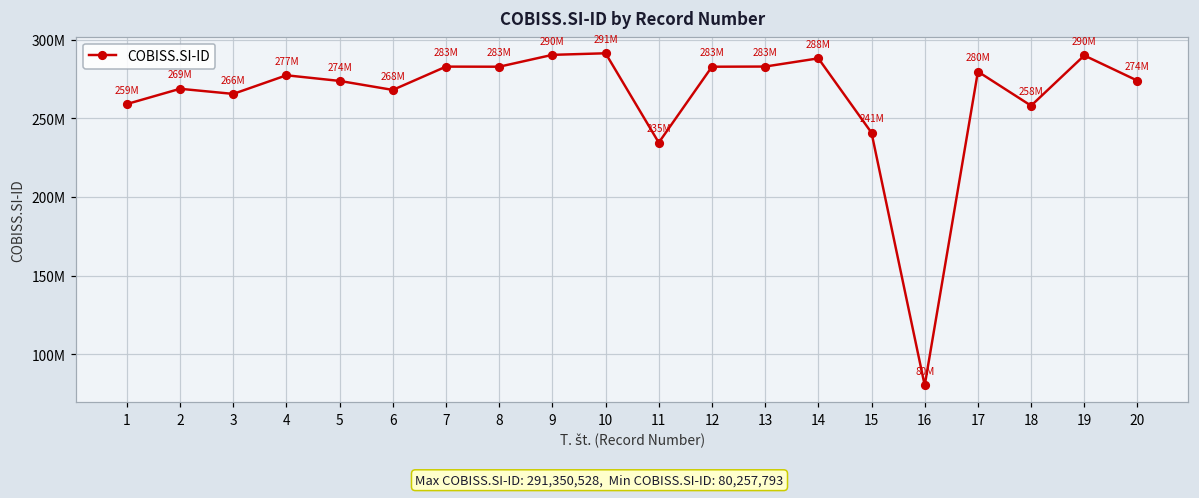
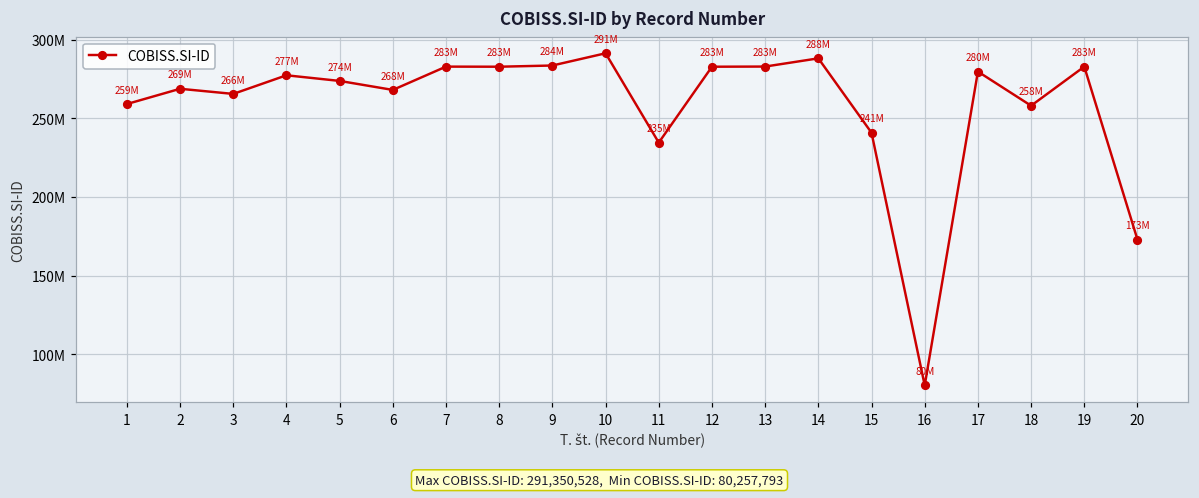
9: 290M -> 284M
19: 290M -> 283M
20: 274M -> 173M
